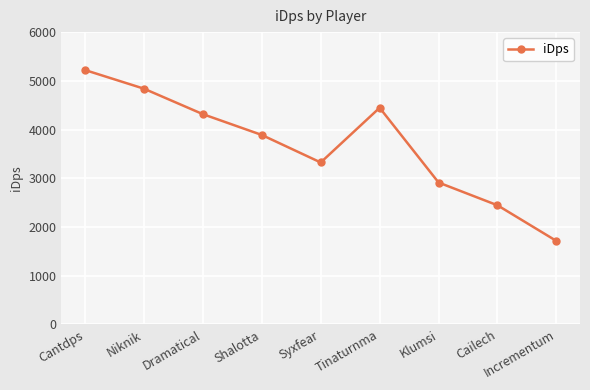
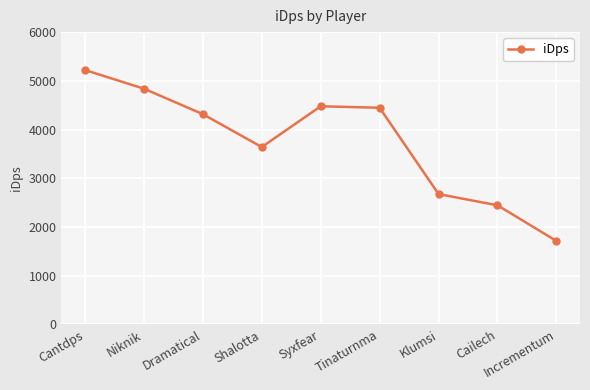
Shalotta: 3900 -> 3600
Syxfear: 3300 -> 4500
Klumsi: 2900 -> 2700
